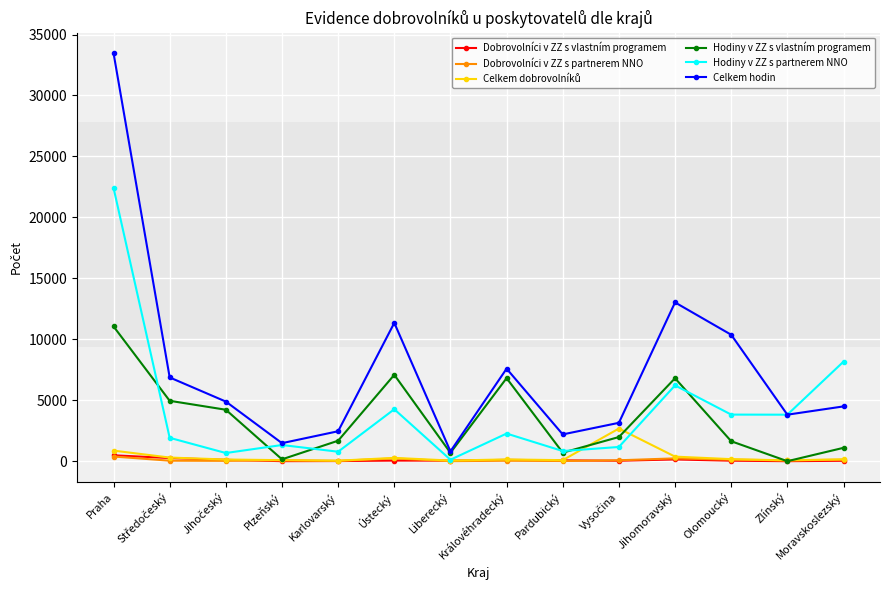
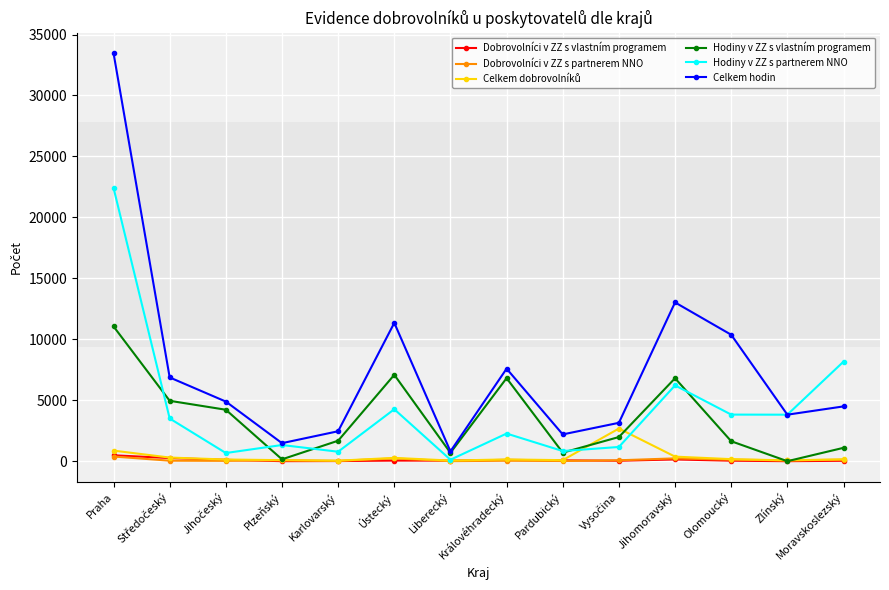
Hodiny v ZZ s partnerem NNO, Středočeský: 1900 -> 3500
